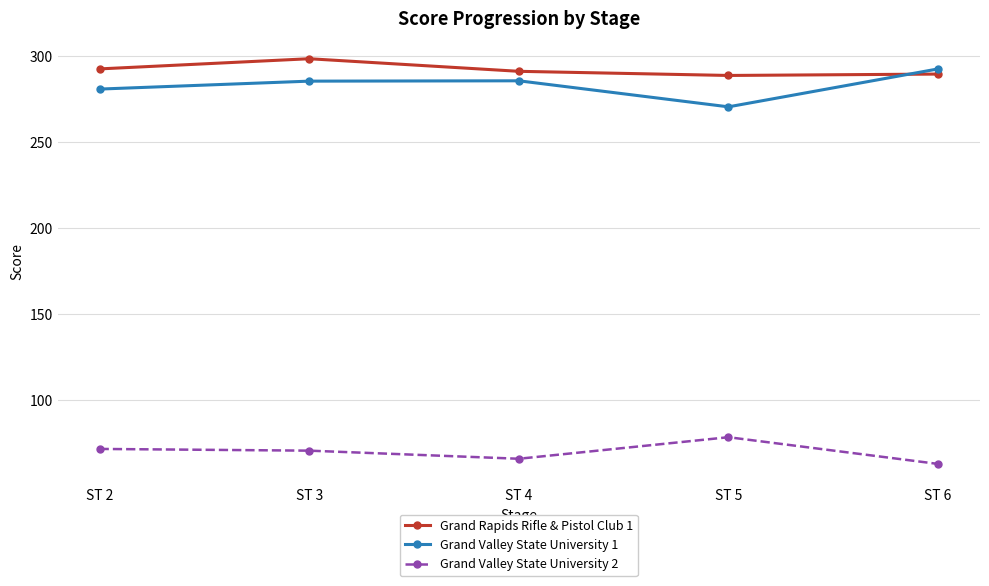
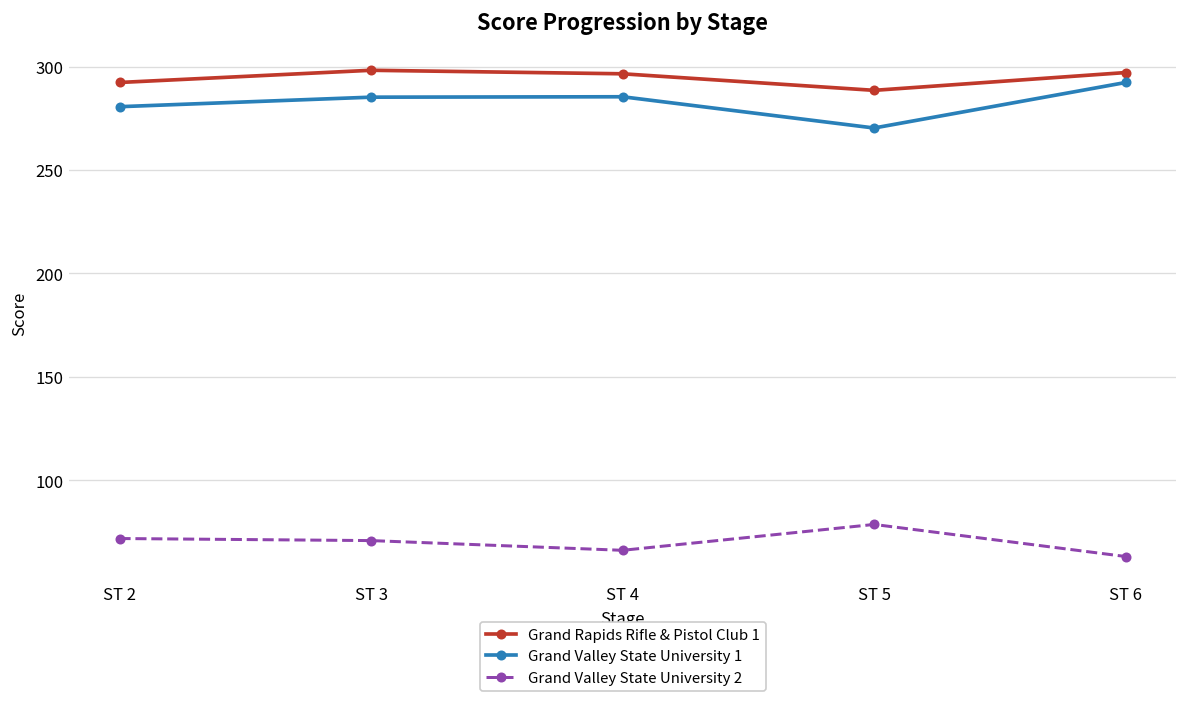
Grand Rapids Rifle & Pistol Club 1, ST 4: 291 -> 297
Grand Rapids Rifle & Pistol Club 1, ST 6: 289 -> 297
